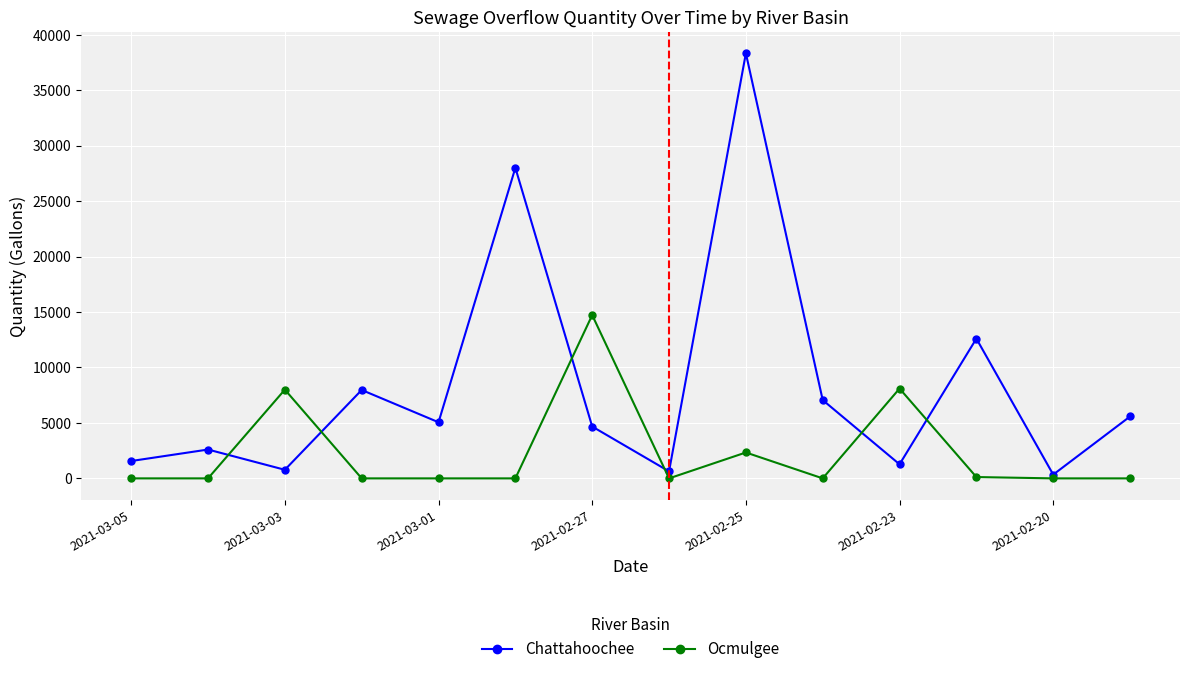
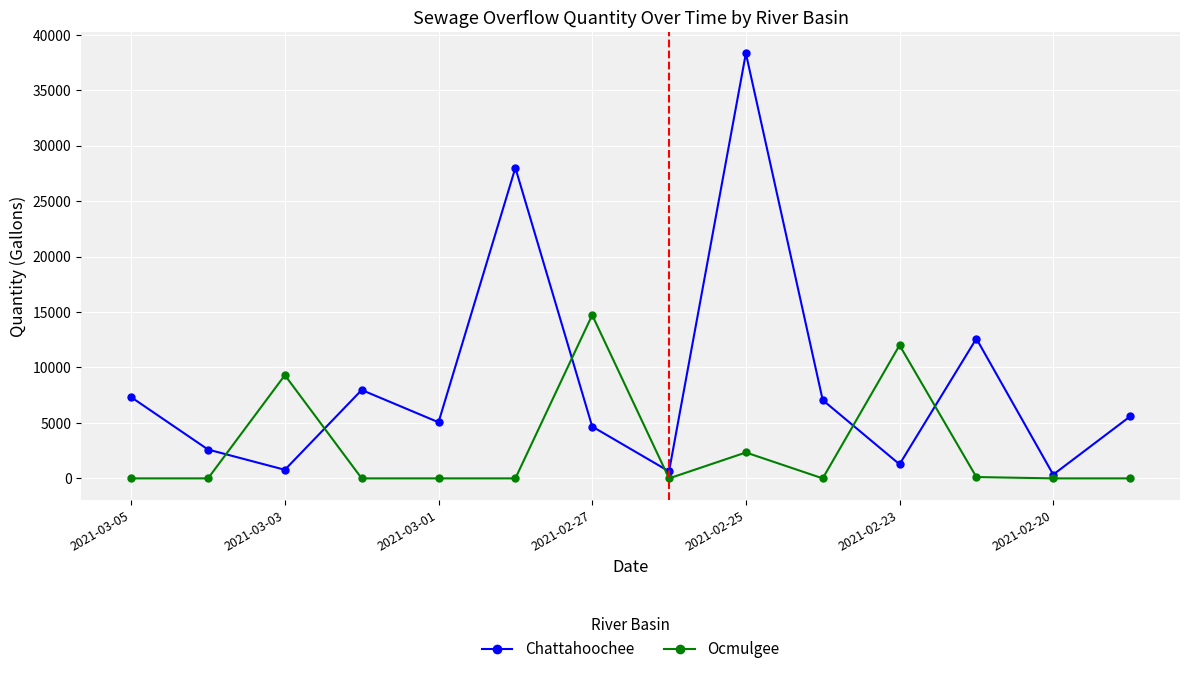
Chattahoochee, 2021-03-05: 1600 -> 7300
Ocmulgee, 2021-03-03: 8000 -> 9300
Ocmulgee, 2021-02-23: 8100 -> 12000
